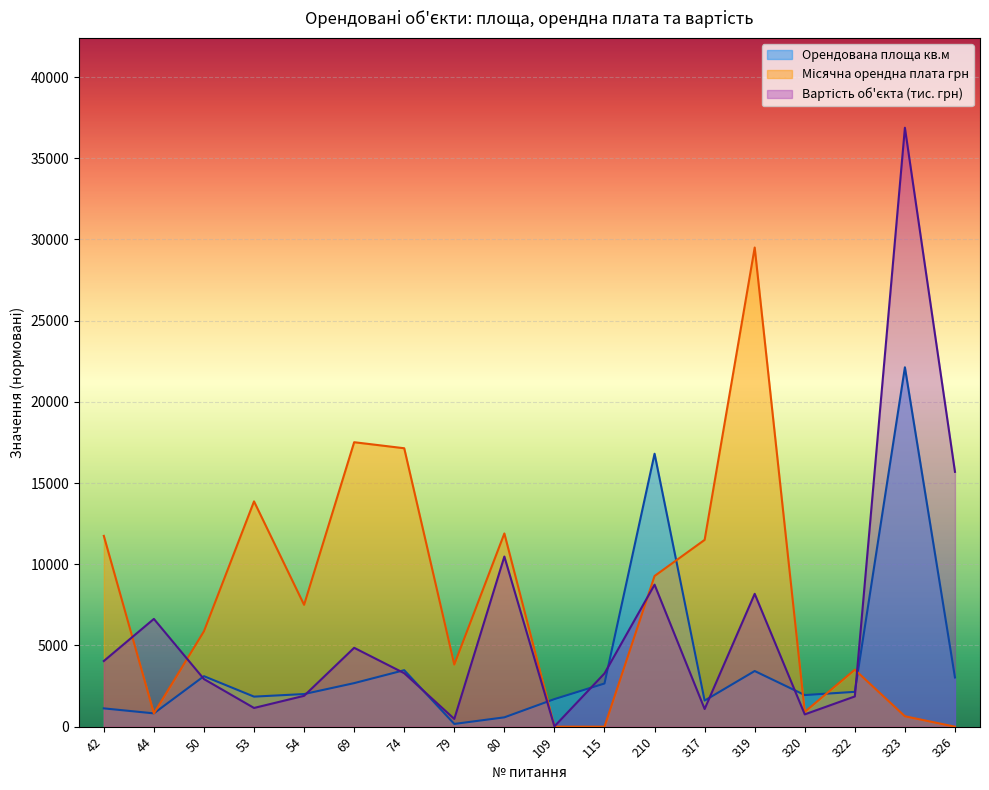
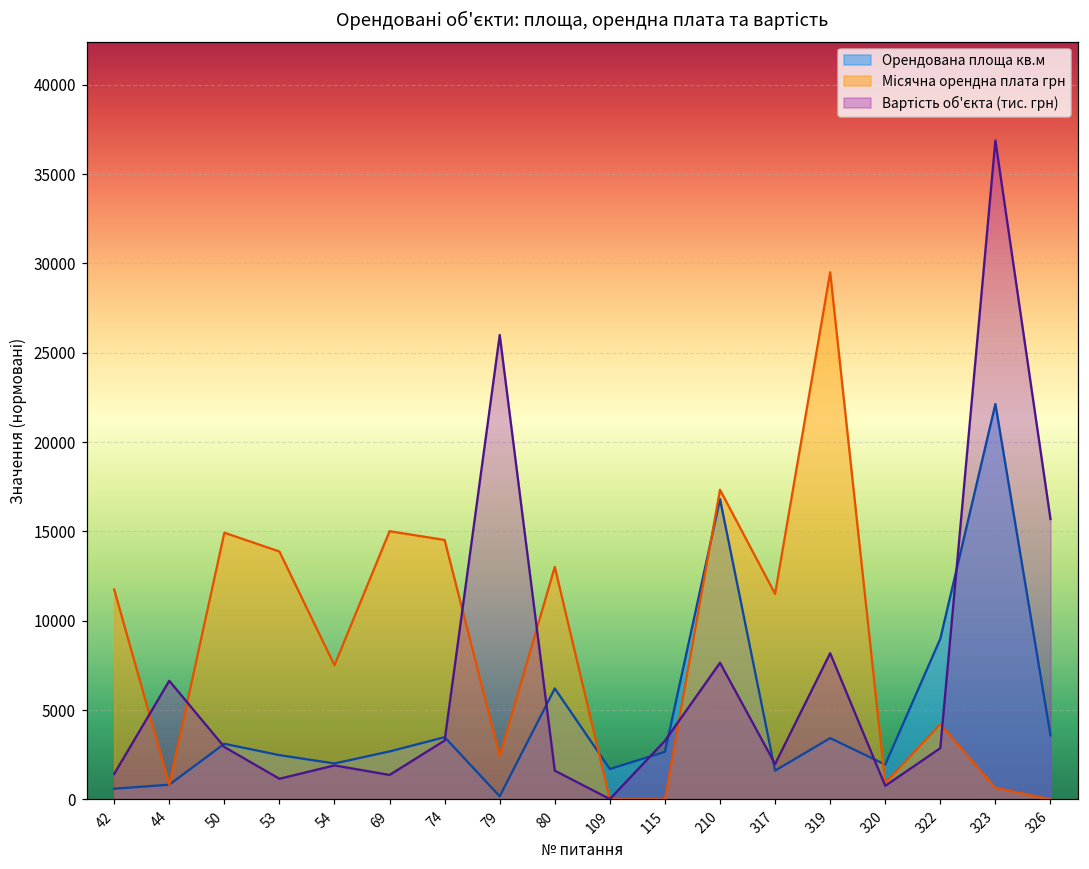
Орендована площа кв.м, 42: 1100 -> 600
Вартість об'єкта (тис. грн), 42: 4000 -> 1400
Місячна орендна плата грн, 50: 5900 -> 14900
Орендована площа кв.м, 53: 1800 -> 2500
Місячна орендна плата грн, 69: 17500 -> 15000
Вартість об'єкта (тис. грн), 69: 4900 -> 1400
Місячна орендна плата грн, 74: 17100 -> 14500
Місячна орендна плата грн, 79: 3800 -> 2400
Вартість об'єкта (тис. грн), 79: 500 -> 26000
Орендована площа кв.м, 80: 600 -> 6200
Місячна орендна плата грн, 80: 11900 -> 13000
Вартість об'єкта (тис. грн), 80: 10500 -> 1600
Місячна орендна плата грн, 210: 9300 -> 17300
Вартість об'єкта (тис. грн), 210: 8700 -> 7600
Вартість об'єкта (тис. грн), 317: 1100 -> 2000
Орендована площа кв.м, 322: 2100 -> 9000
Місячна орендна плата грн, 322: 3500 -> 4200
Вартість об'єкта (тис. грн), 322: 1900 -> 2900
Орендована площа кв.м, 326: 3000 -> 3600
